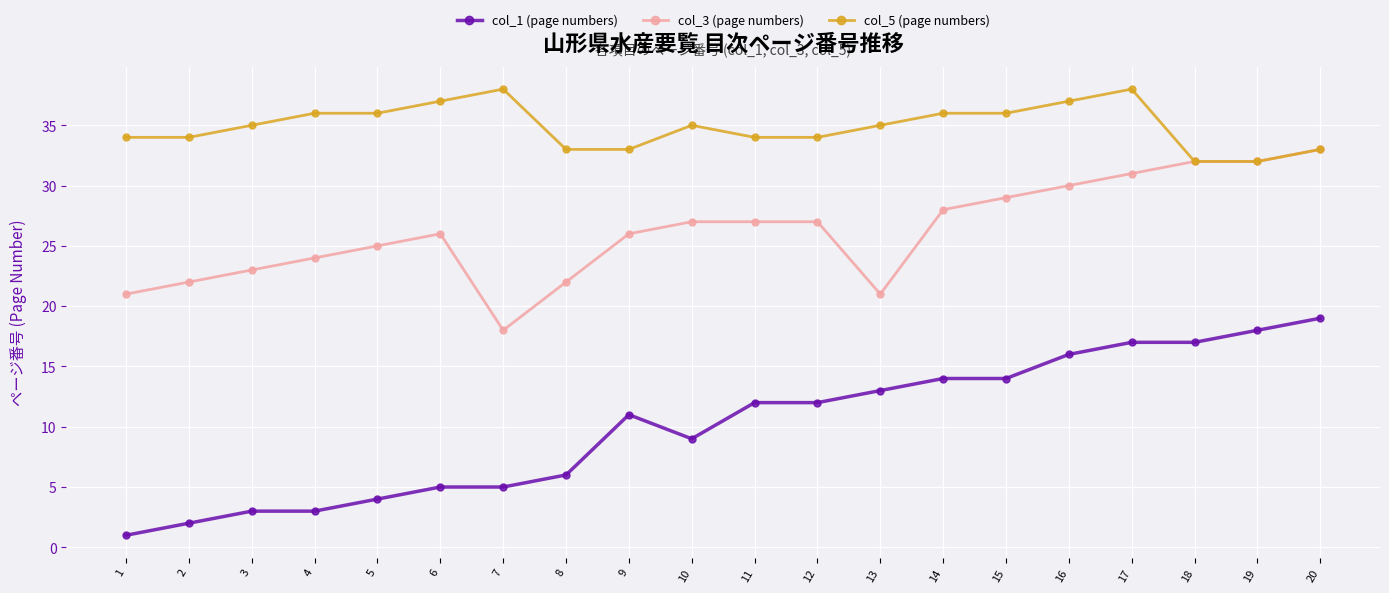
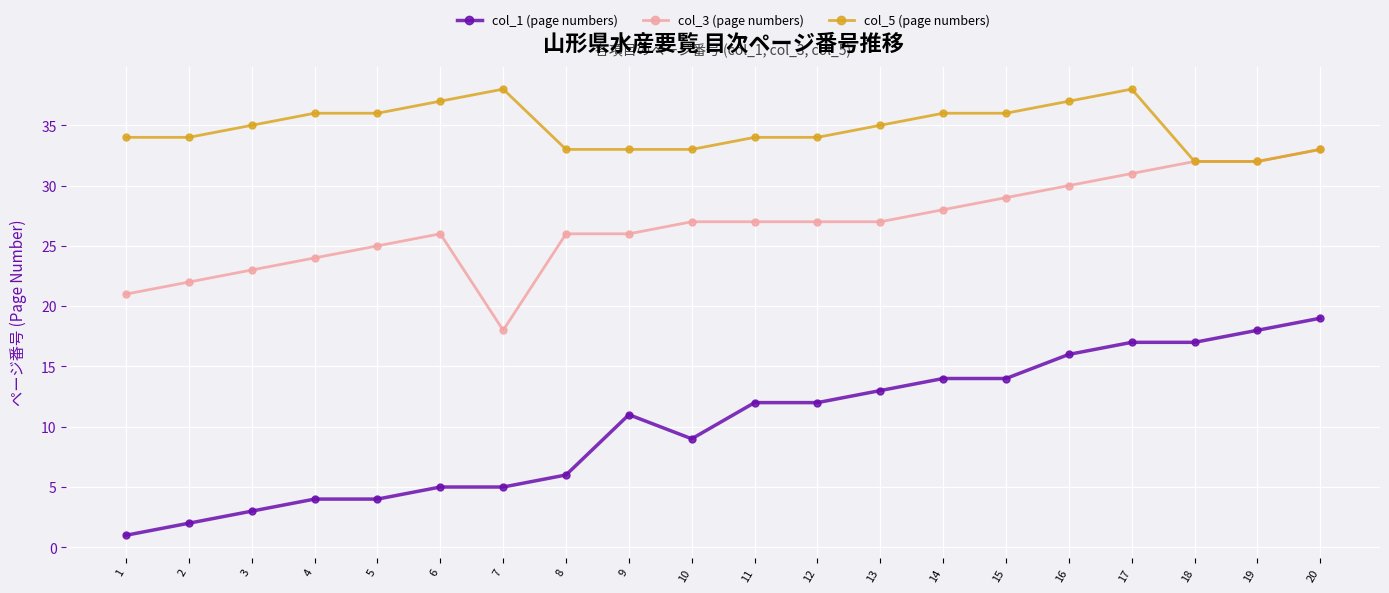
col_1 (page numbers), 4: 3 -> 4
col_3 (page numbers), 8: 22 -> 26
col_5 (page numbers), 10: 35 -> 33
col_3 (page numbers), 13: 21 -> 27
